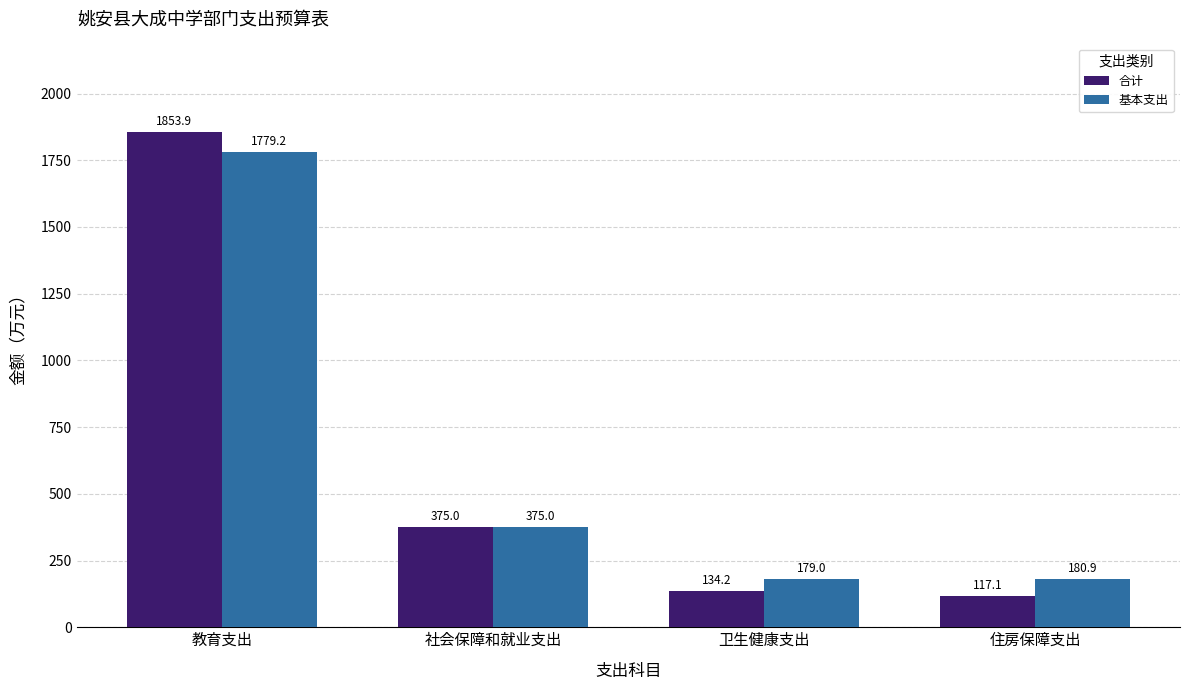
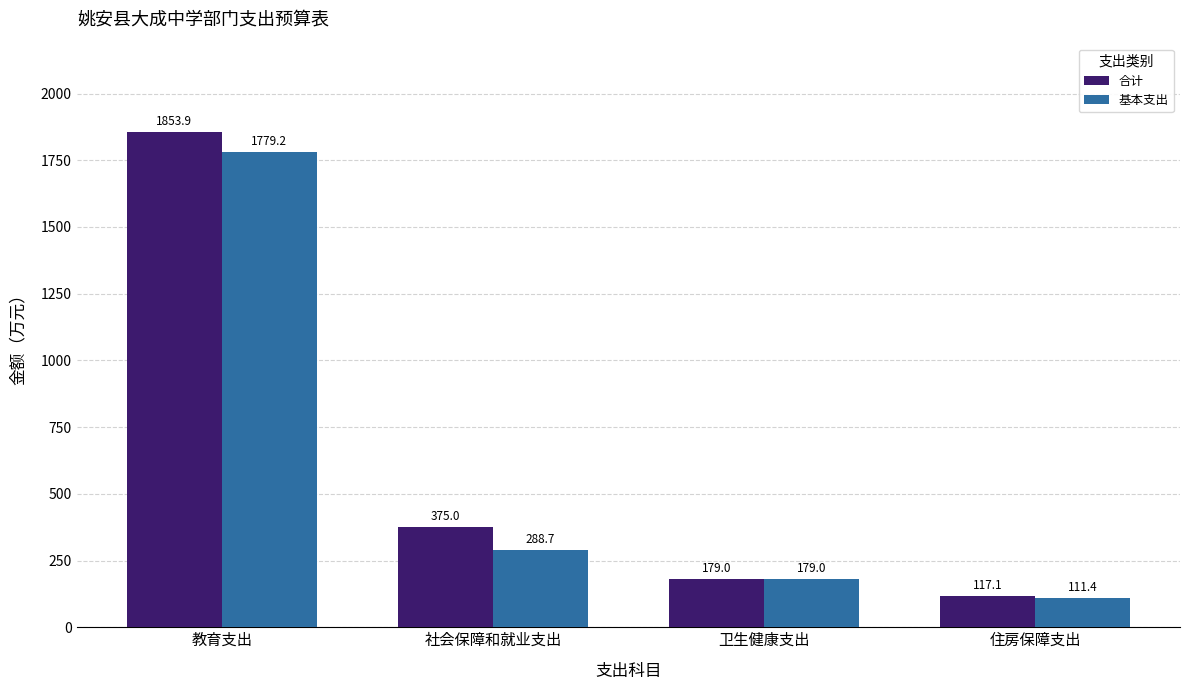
基本支出, 社会保障和就业支出: 375.0 -> 288.7
合计, 卫生健康支出: 134.2 -> 179.0
基本支出, 住房保障支出: 180.9 -> 111.4
